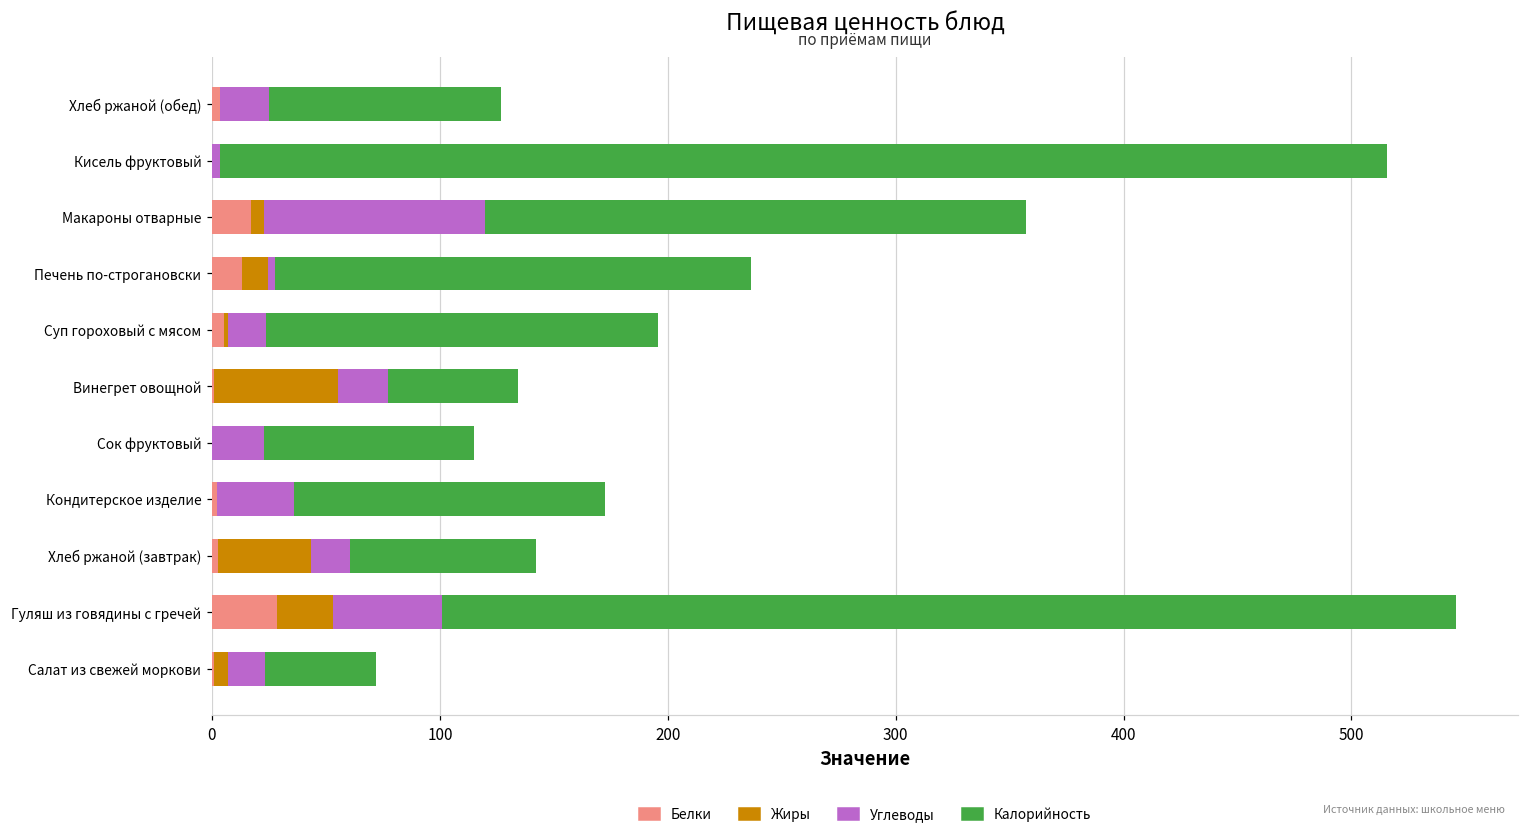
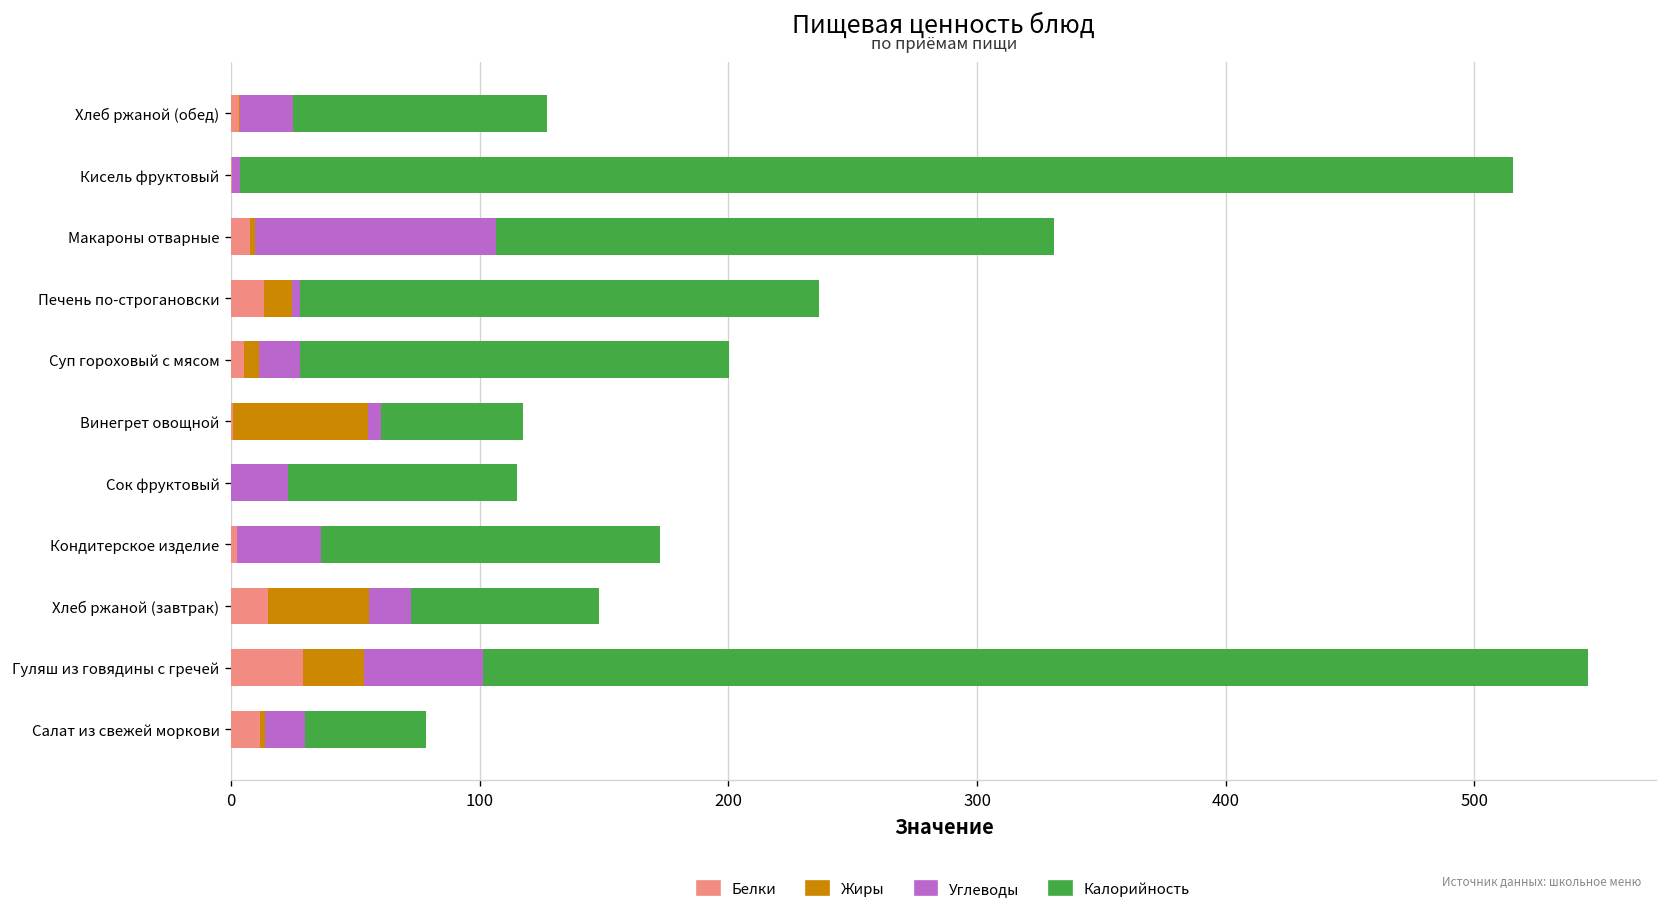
Белки, Макароны отварные: 17 -> 7
Жиры, Макароны отварные: 6 -> 2
Калорийность, Макароны отварные: 237 -> 225
Жиры, Суп гороховый с мясом: 2 -> 6
Углеводы, Винегрет овощной: 22 -> 5
Белки, Хлеб ржаной (завтрак): 3 -> 15
Калорийность, Хлеб ржаной (завтрак): 82 -> 76
Белки, Салат из свежей моркови: 1 -> 12
Жиры, Салат из свежей моркови: 6 -> 2
